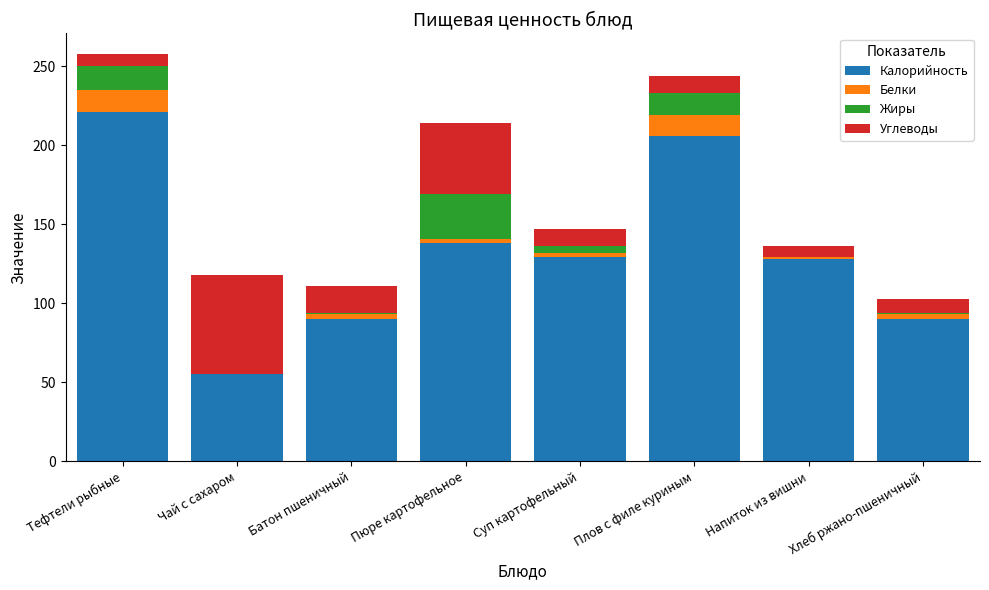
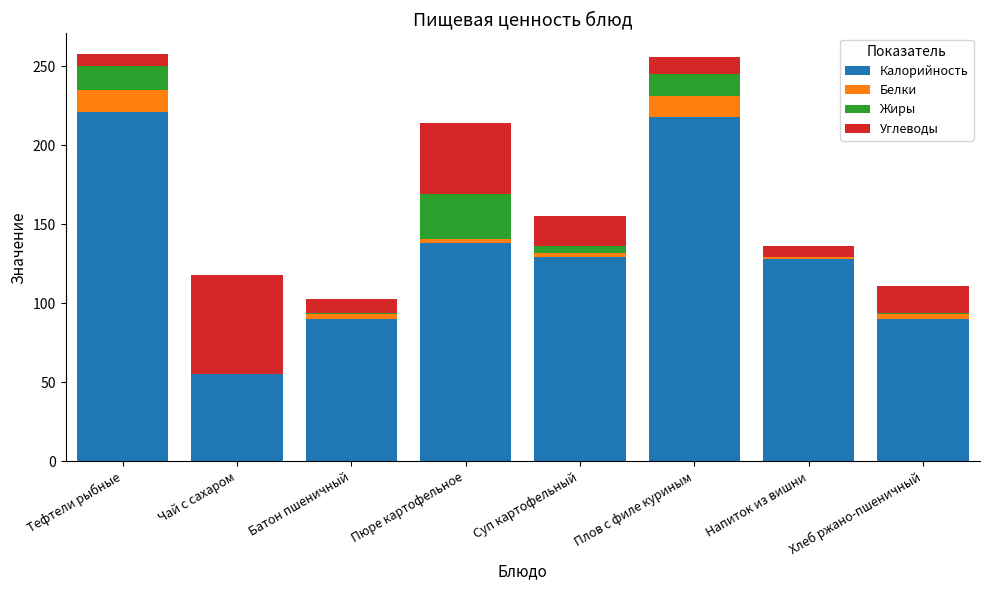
Углеводы, Батон пшеничный: 17 -> 9
Углеводы, Суп картофельный: 11 -> 19
Калорийность, Плов с филе куриным: 206 -> 218
Углеводы, Хлеб ржано-пшеничный: 9 -> 17
